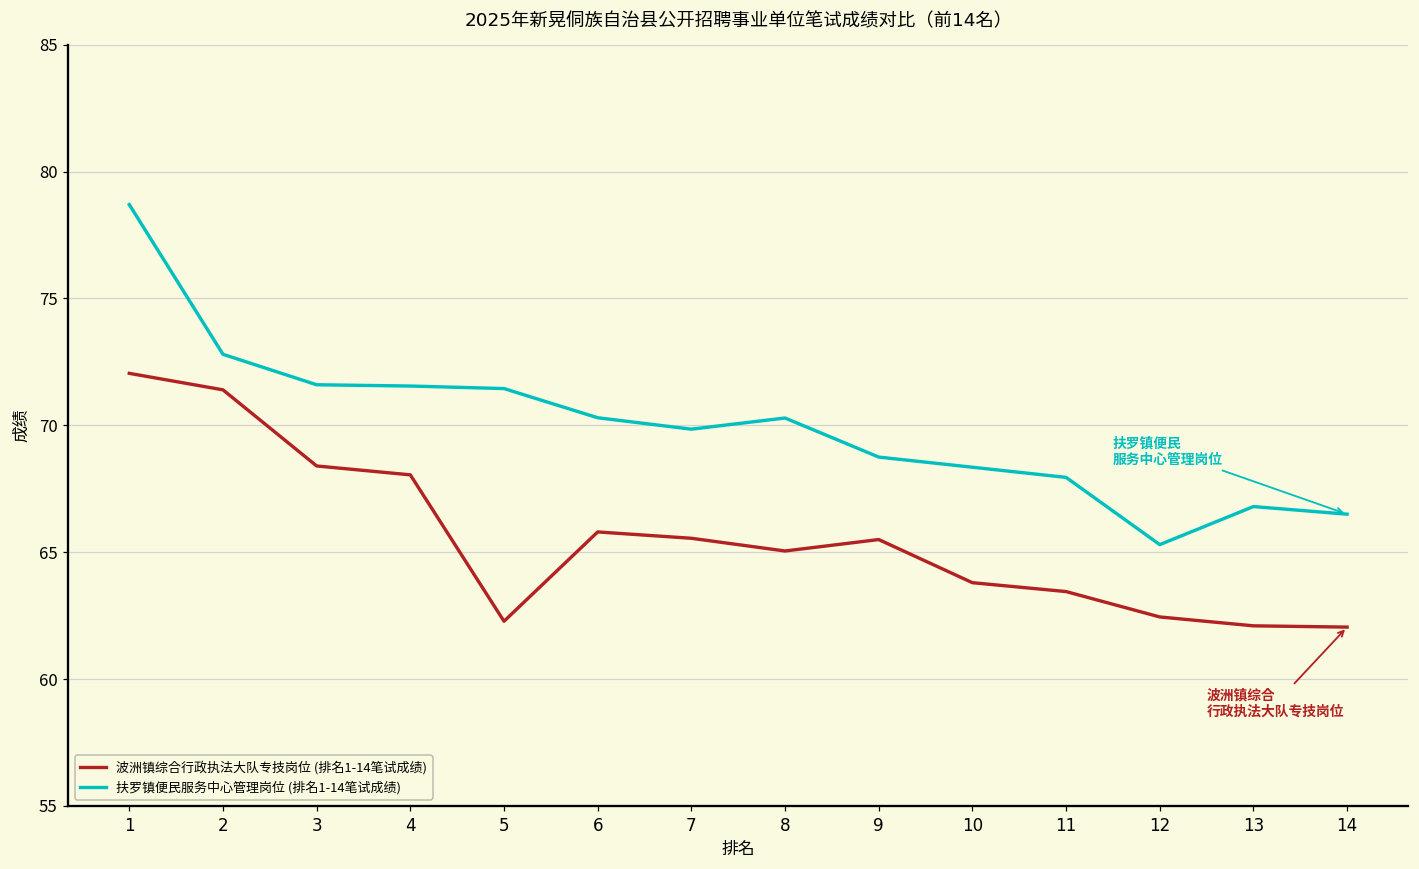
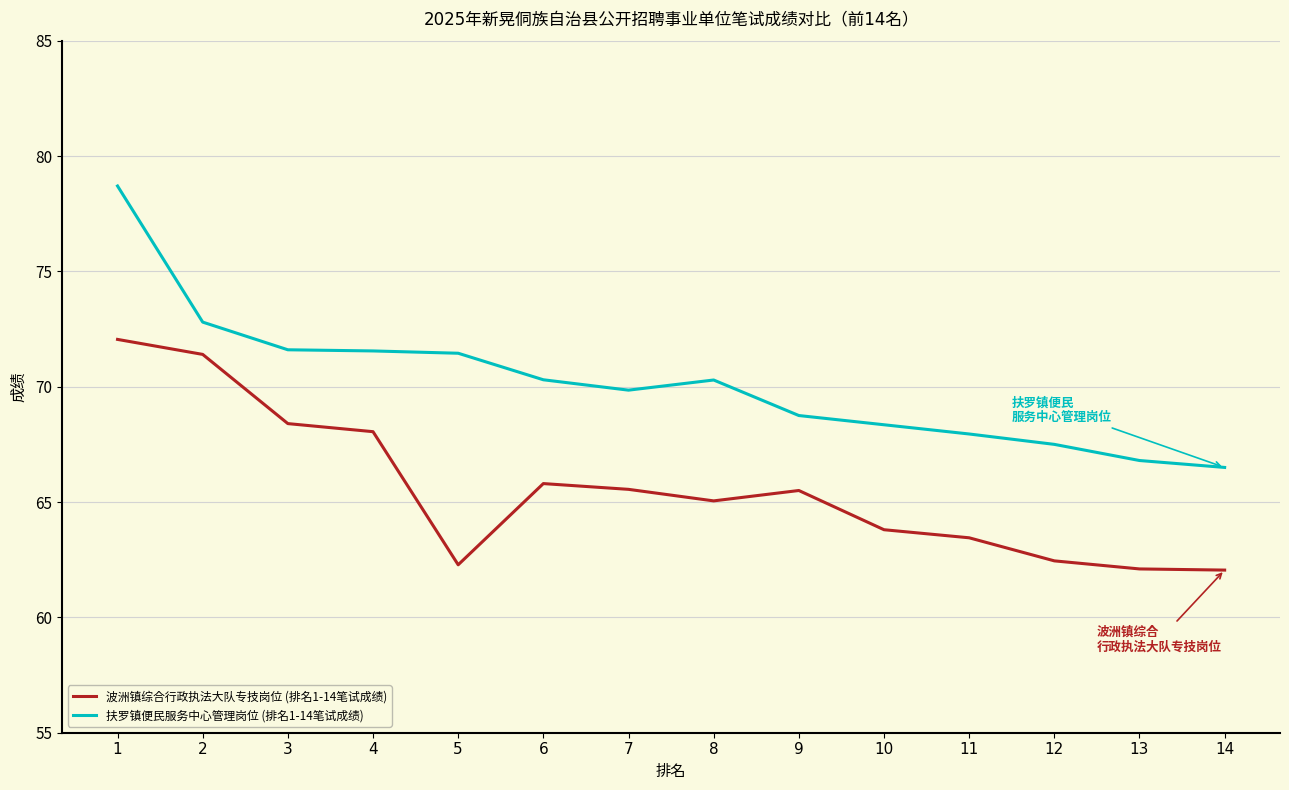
扶罗镇便民服务中心管理岗位 (排名1-14笔试成绩), 12: 65.3 -> 67.5
